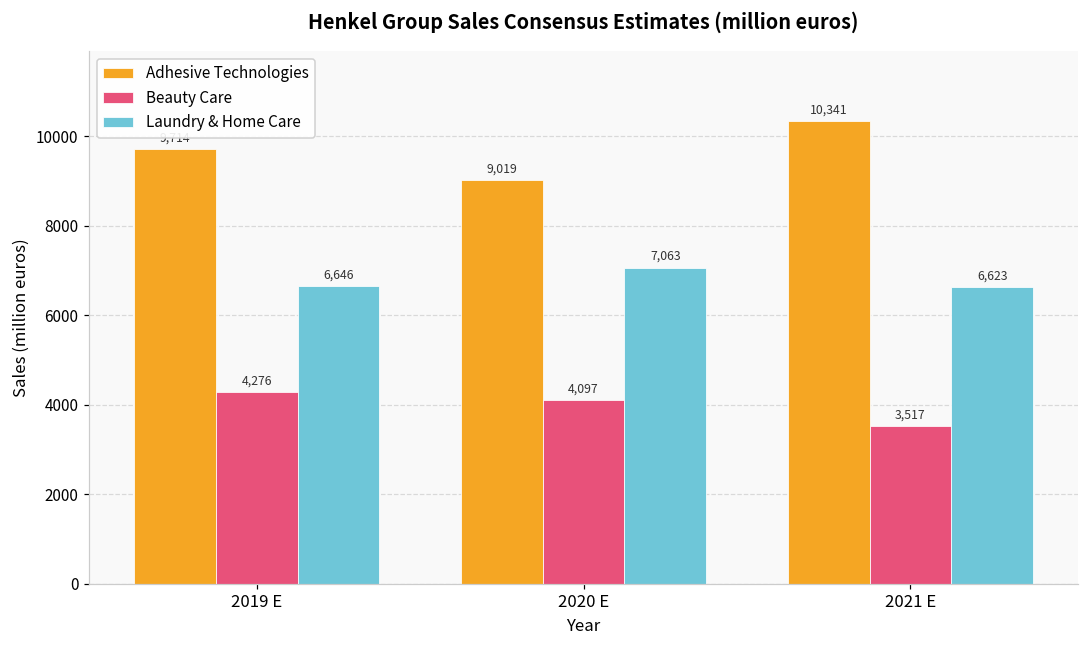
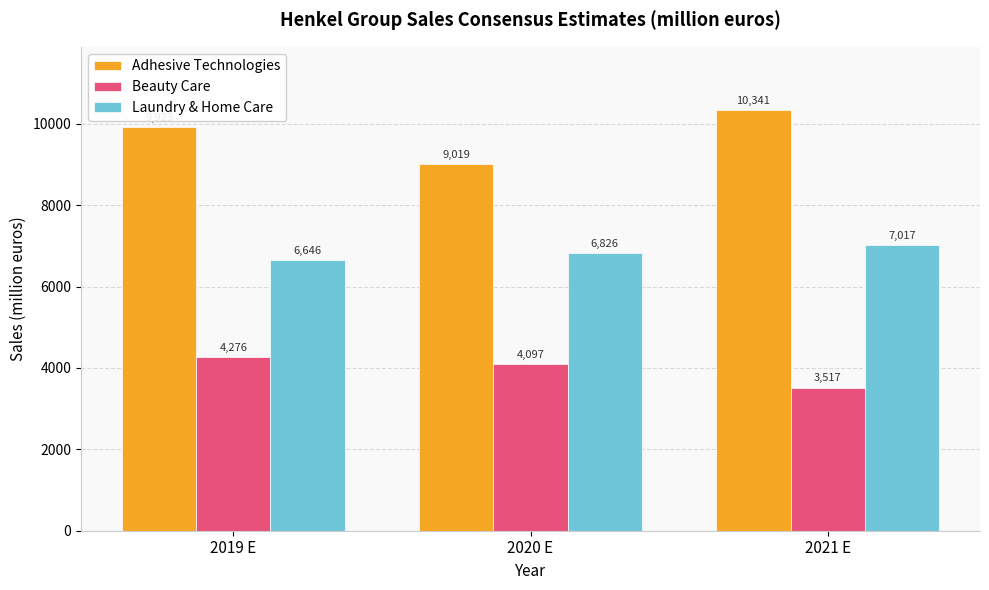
Adhesive Technologies, 2019 E: 9700 -> 9900
Laundry & Home Care, 2020 E: 7,063 -> 6,826
Laundry & Home Care, 2021 E: 6,623 -> 7,017
